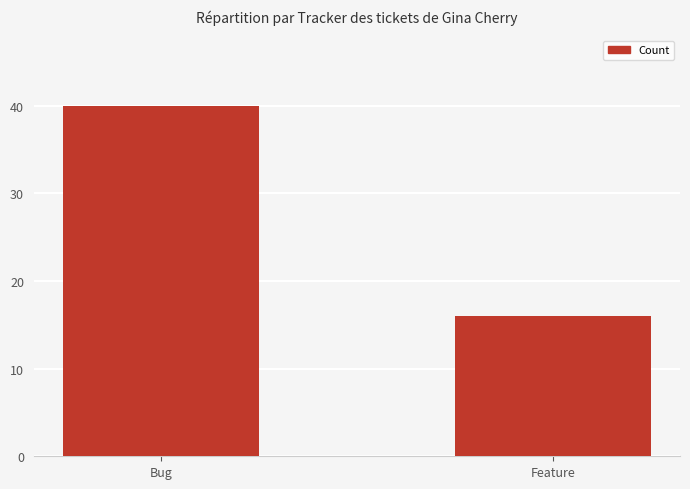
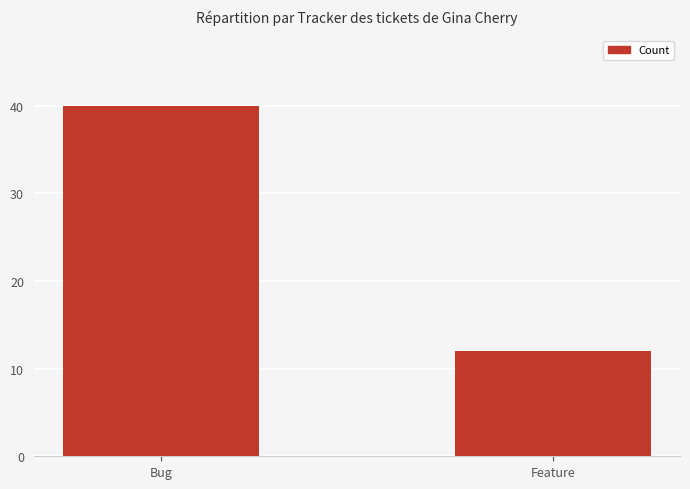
Feature: 16 -> 12
